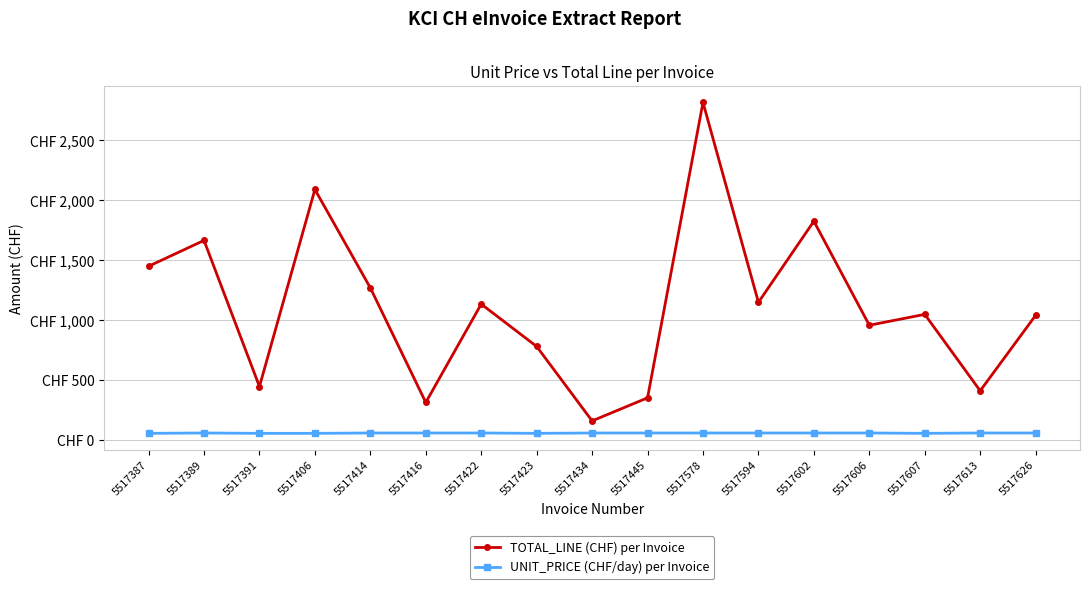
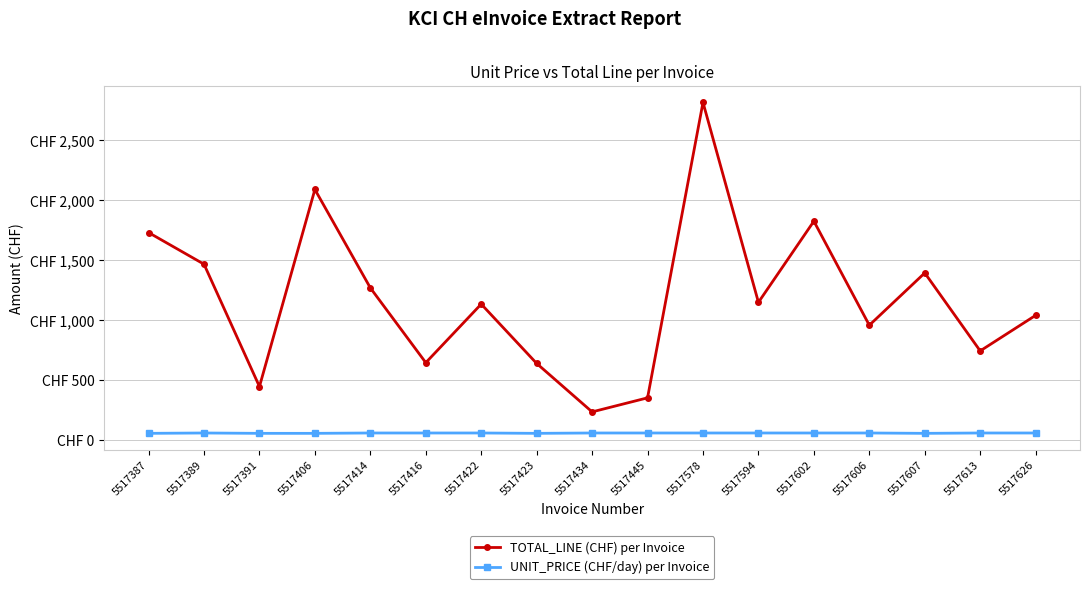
TOTAL_LINE (CHF) per Invoice, 5517387: CHF 1,450 -> CHF 1,730
TOTAL_LINE (CHF) per Invoice, 5517389: CHF 1,660 -> CHF 1,470
TOTAL_LINE (CHF) per Invoice, 5517416: CHF 310 -> CHF 640
TOTAL_LINE (CHF) per Invoice, 5517423: CHF 780 -> CHF 640
TOTAL_LINE (CHF) per Invoice, 5517434: CHF 160 -> CHF 230
TOTAL_LINE (CHF) per Invoice, 5517607: CHF 1,050 -> CHF 1,390
TOTAL_LINE (CHF) per Invoice, 5517613: CHF 410 -> CHF 740
